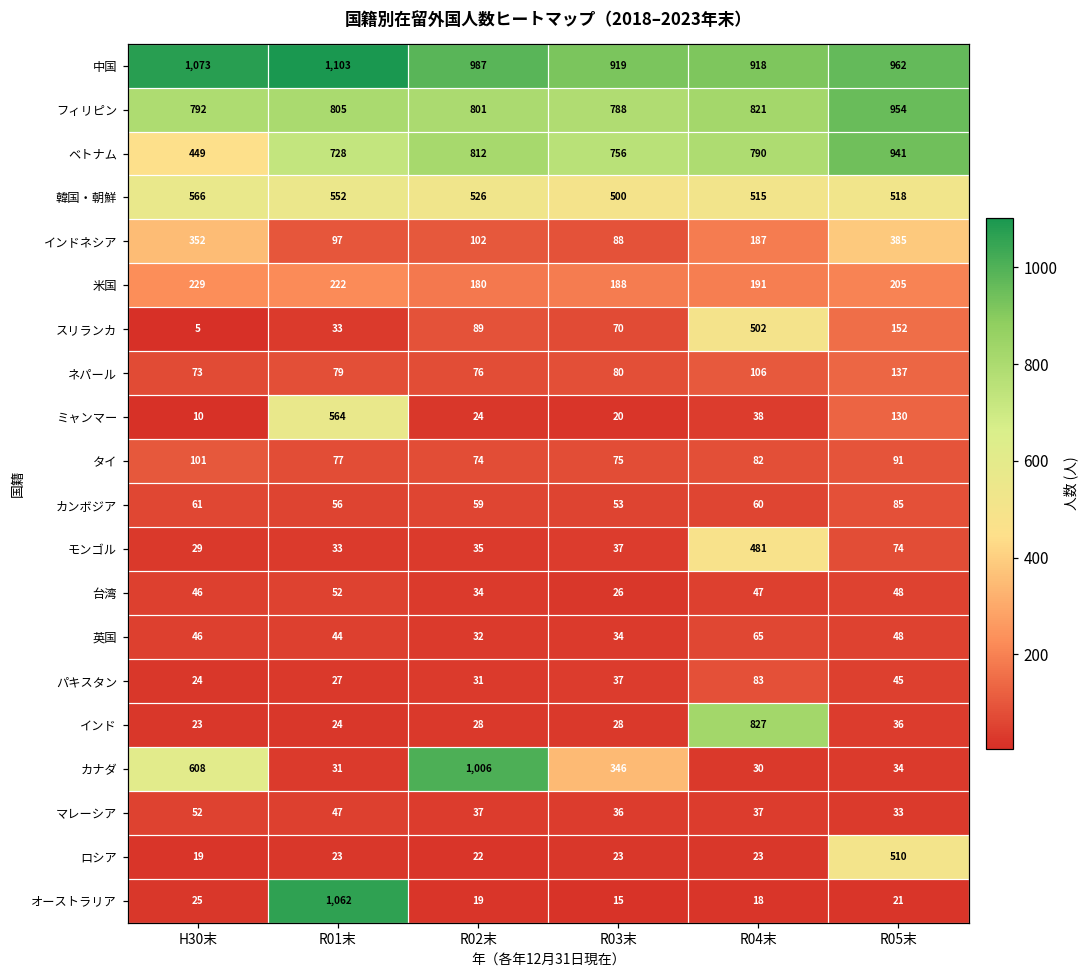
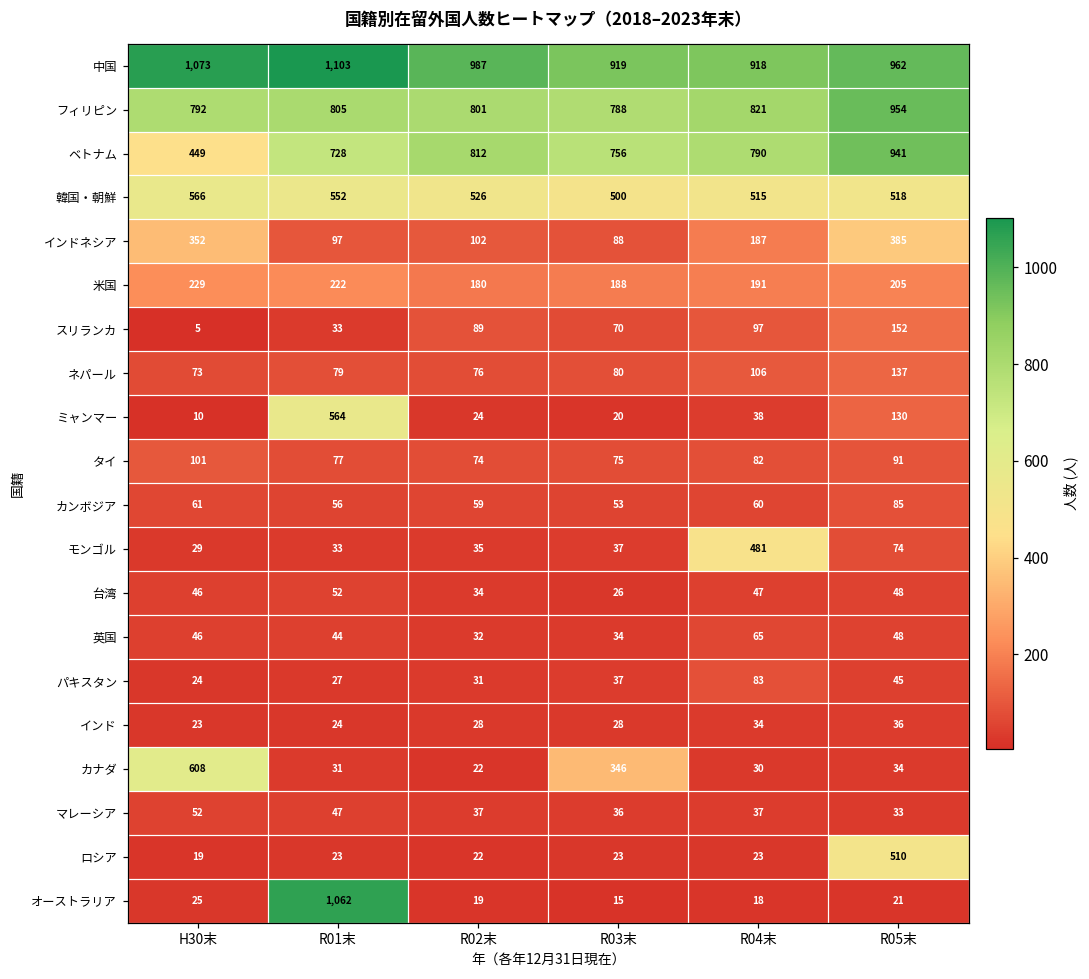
スリランカ, R04末: 502 -> 97
インド, R04末: 827 -> 34
カナダ, R02末: 1,006 -> 22
